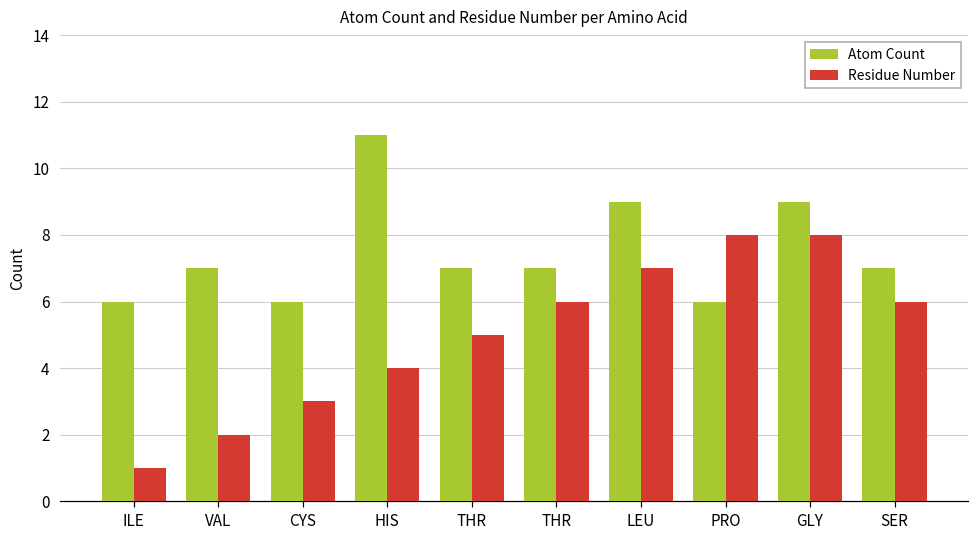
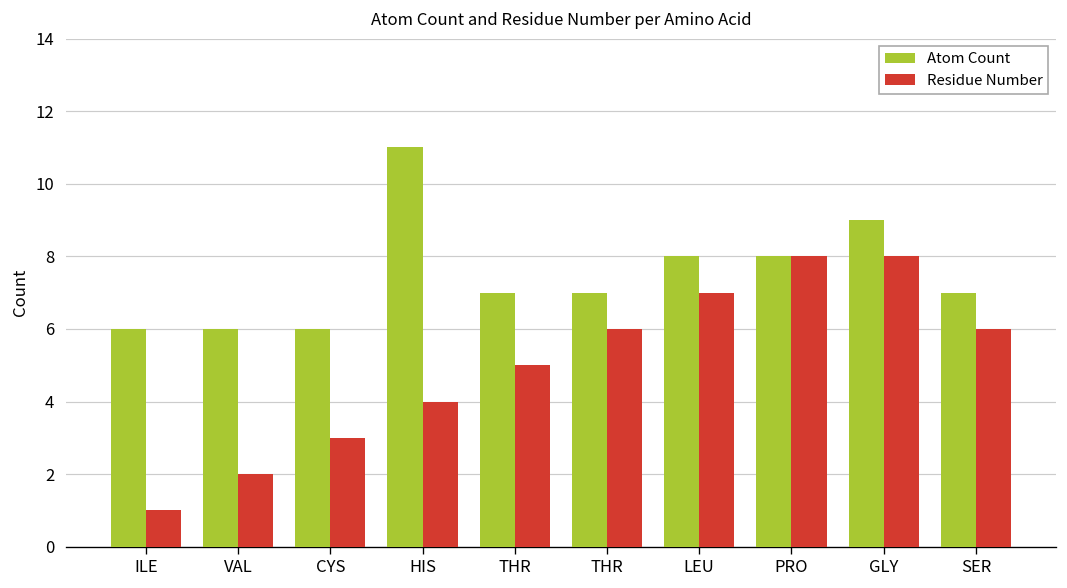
Atom Count, VAL: 7 -> 6
Atom Count, LEU: 9 -> 8
Atom Count, PRO: 6 -> 8
